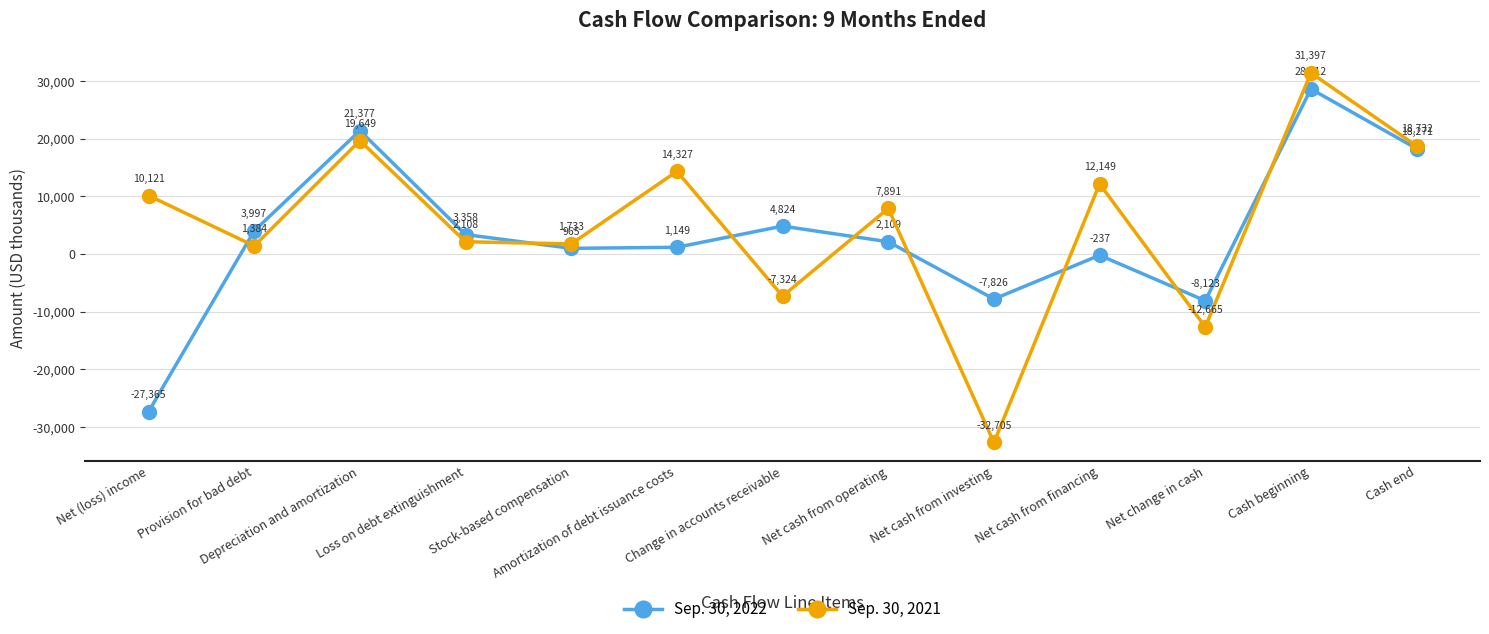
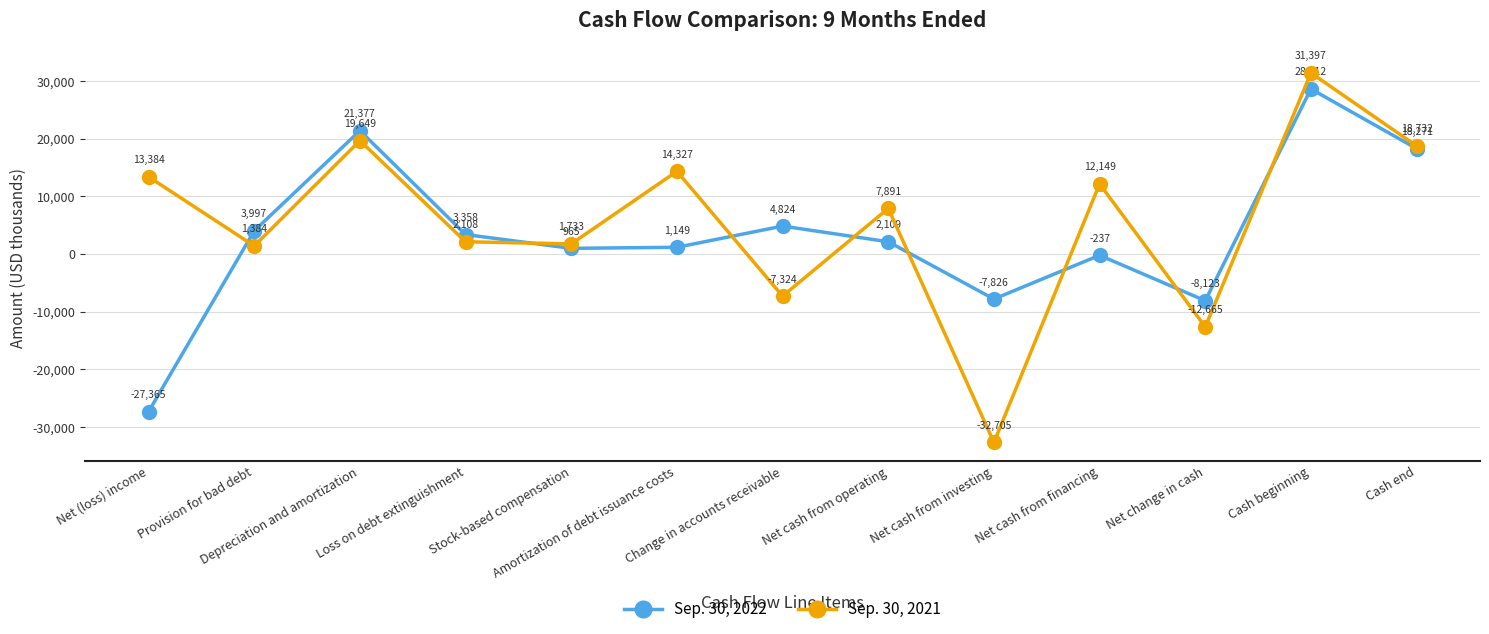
Sep. 30, 2021, Net (loss) income: 10,121 -> 13,384
